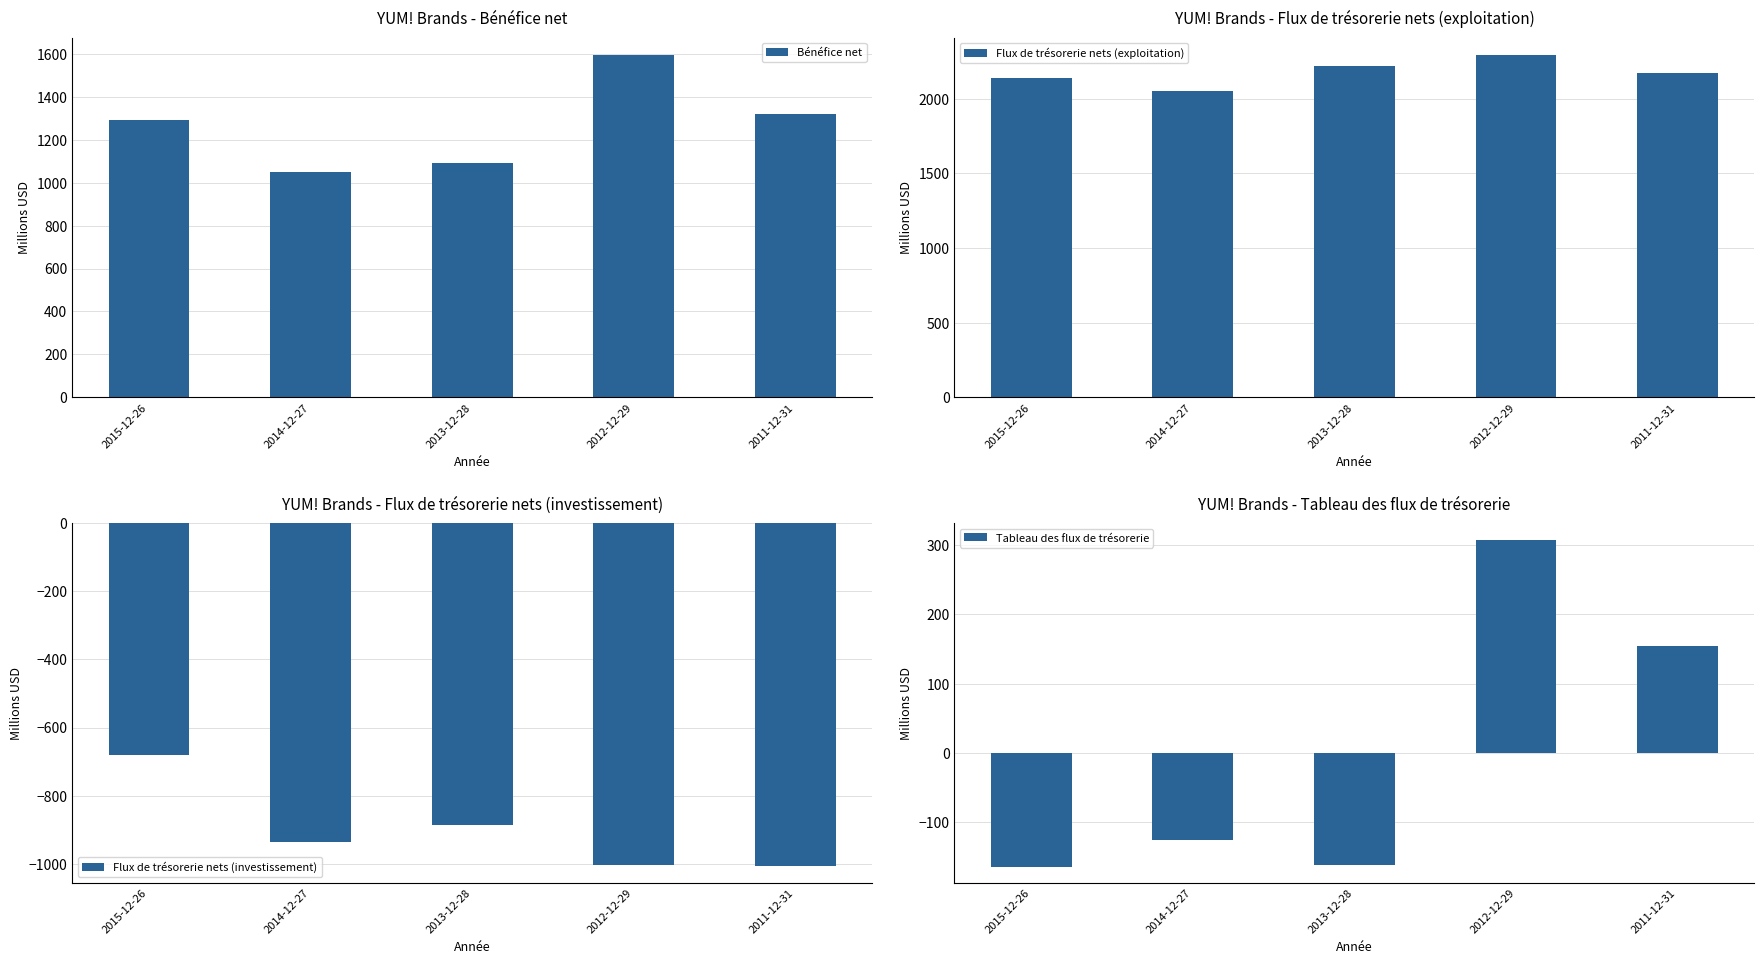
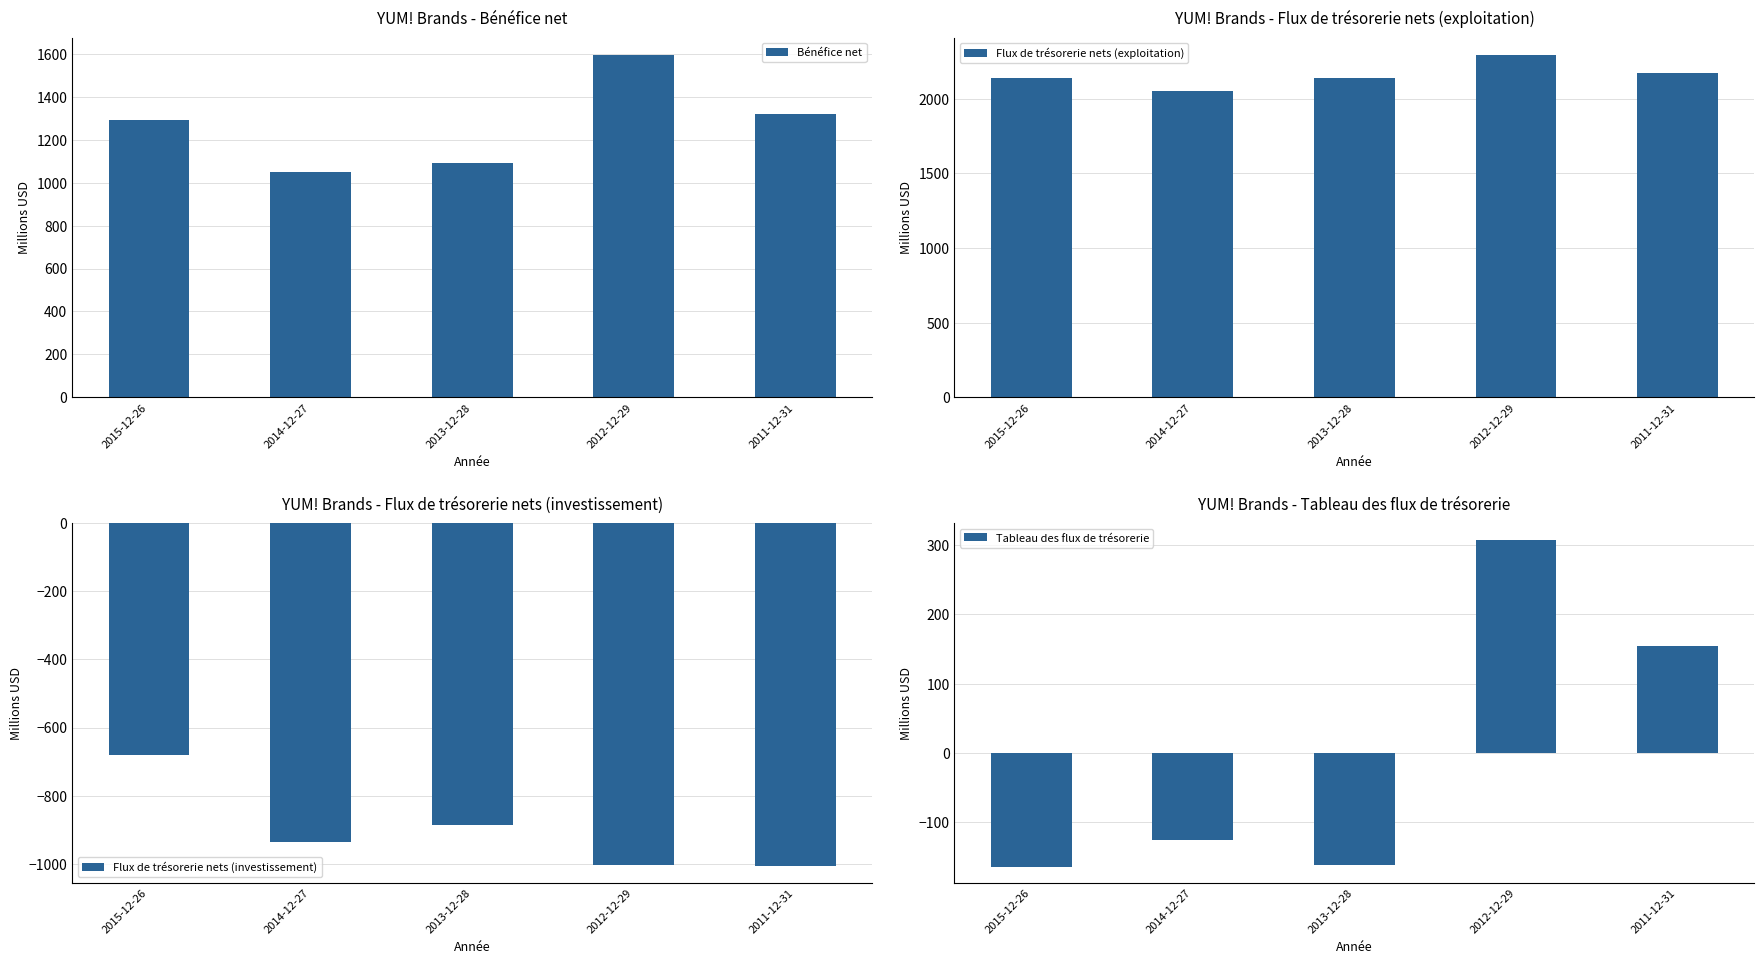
YUM! Brands - Flux de trésorerie nets (exploitation), 2013-12-28: 2220 -> 2140
